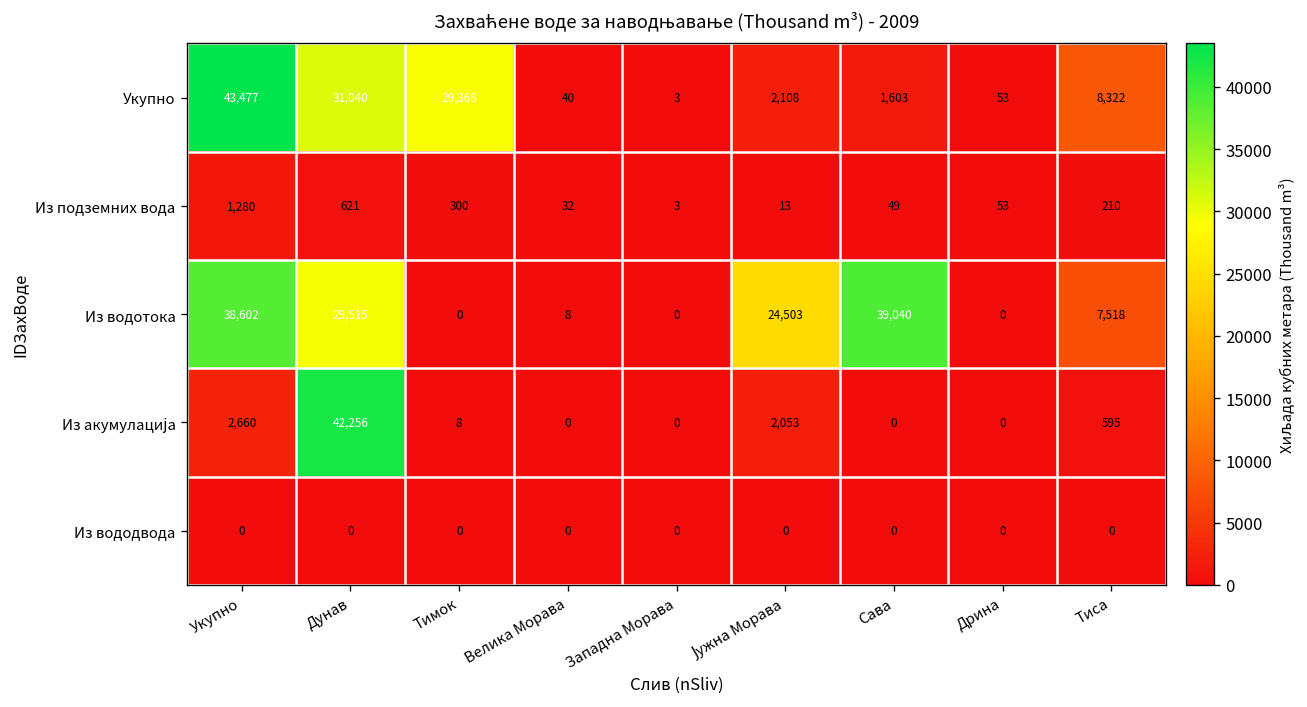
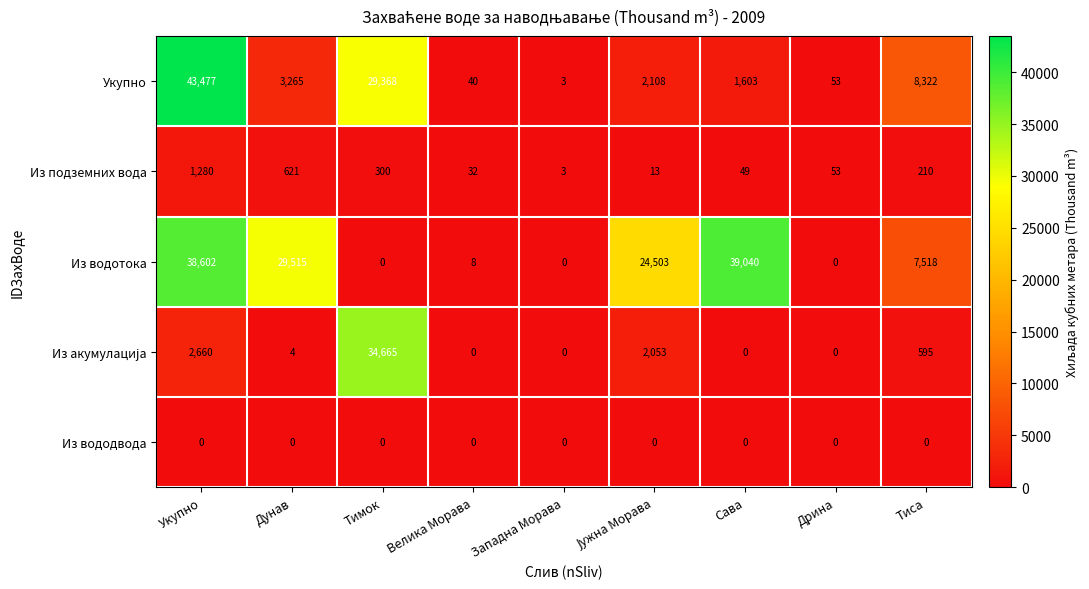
Укупно, Дунав: 31,040 -> 3,265
Из акумулација, Дунав: 42,256 -> 4
Из акумулација, Тимок: 8 -> 34,665
